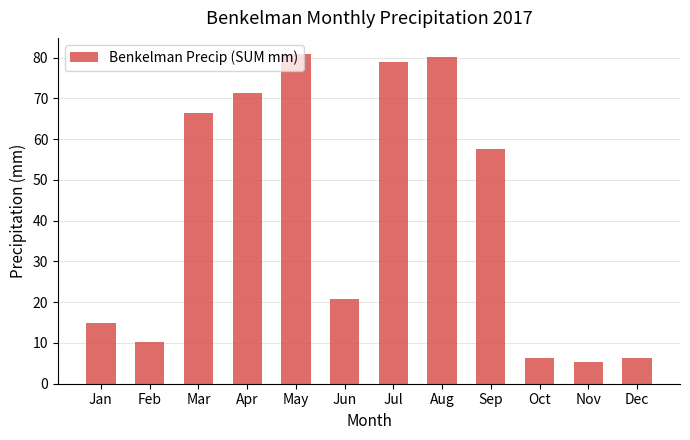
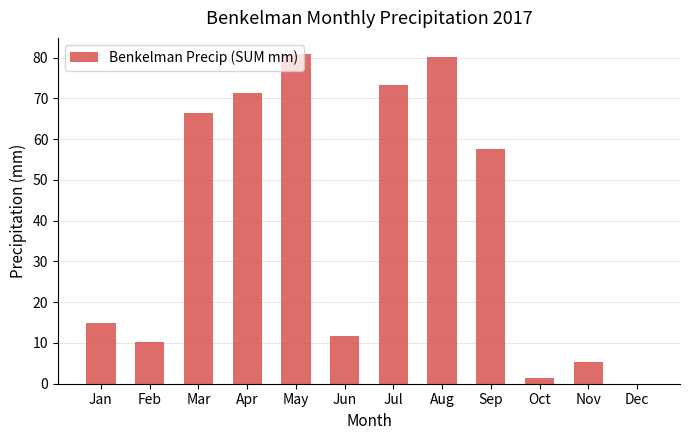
Jun: 21 -> 12
Jul: 79 -> 73
Oct: 6 -> 1
Dec: 6 -> 0
